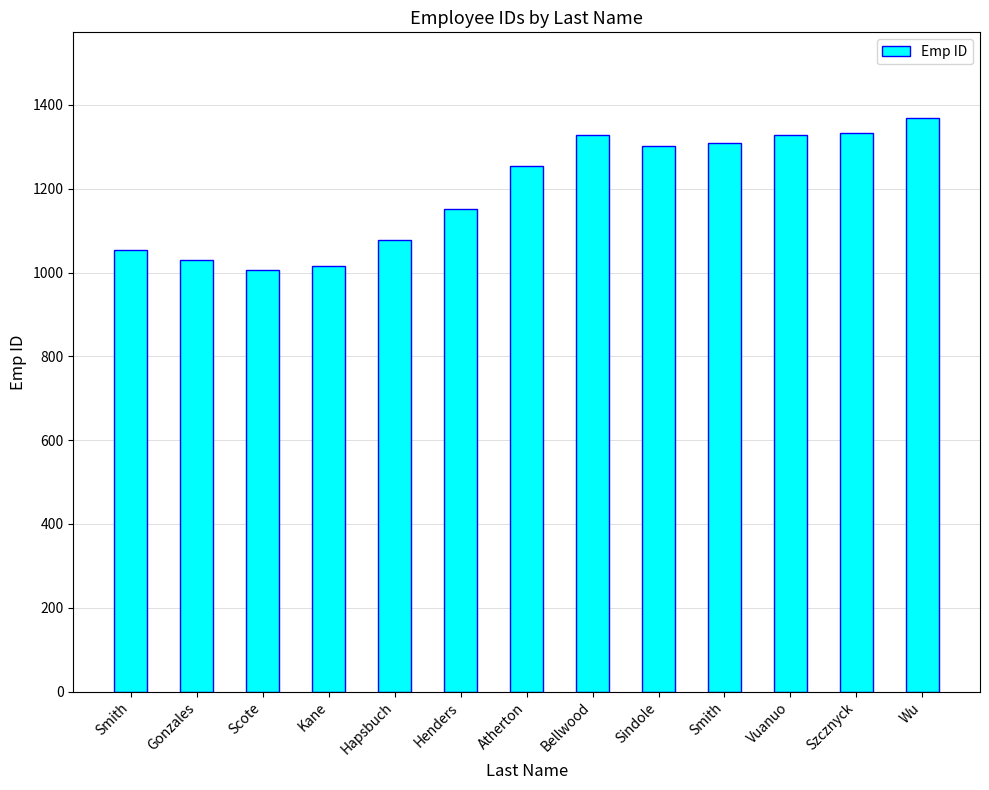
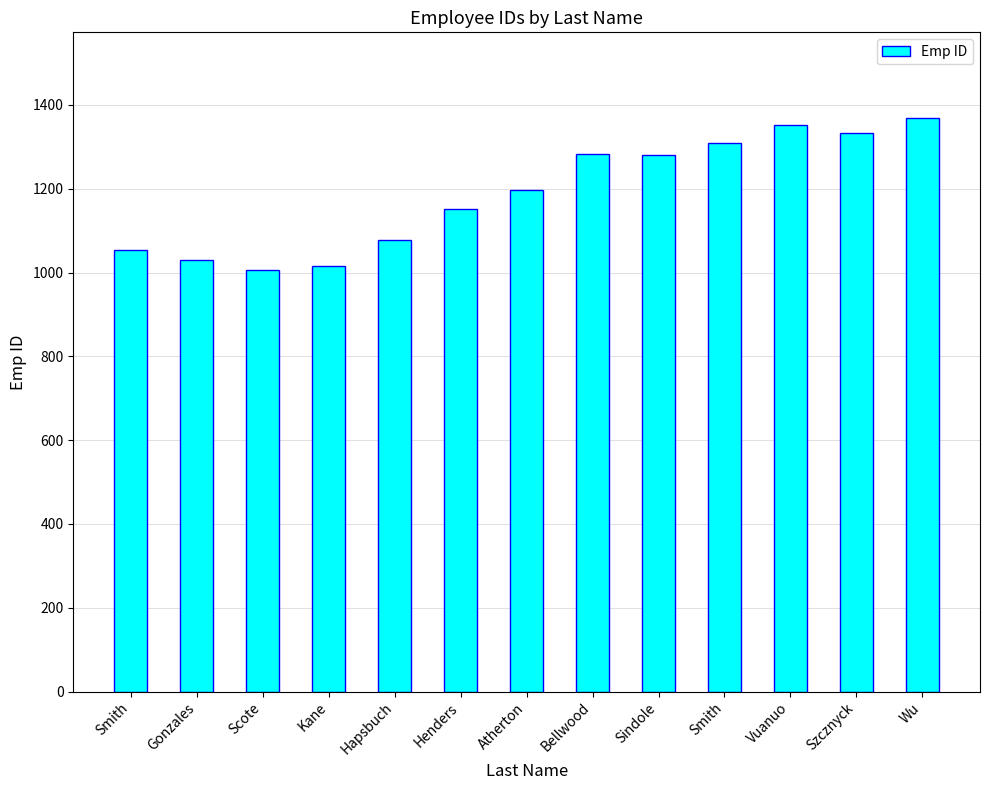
Atherton: 1260 -> 1200
Bellwood: 1330 -> 1280
Sindole: 1300 -> 1280
Vuanuo: 1330 -> 1350
